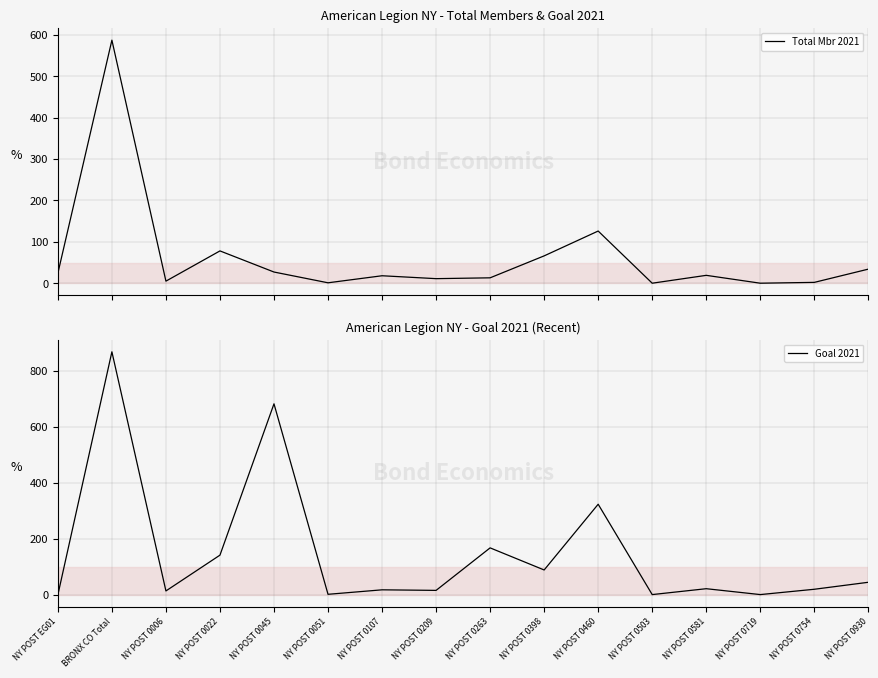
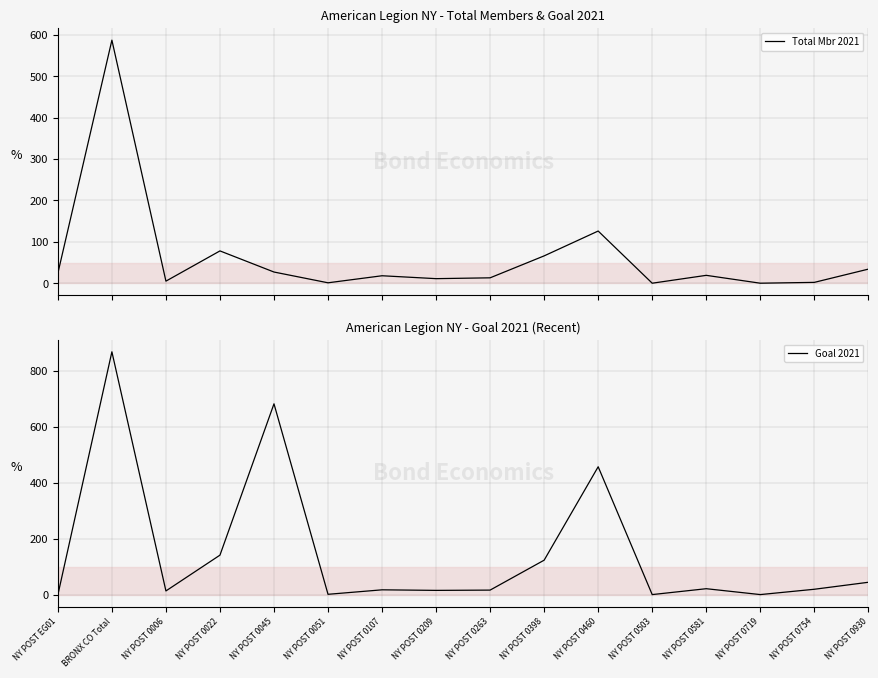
American Legion NY - Goal 2021 (Recent), NY POST 0263: 170 -> 20
American Legion NY - Goal 2021 (Recent), NY POST 0398: 90 -> 120
American Legion NY - Goal 2021 (Recent), NY POST 0460: 320 -> 460
